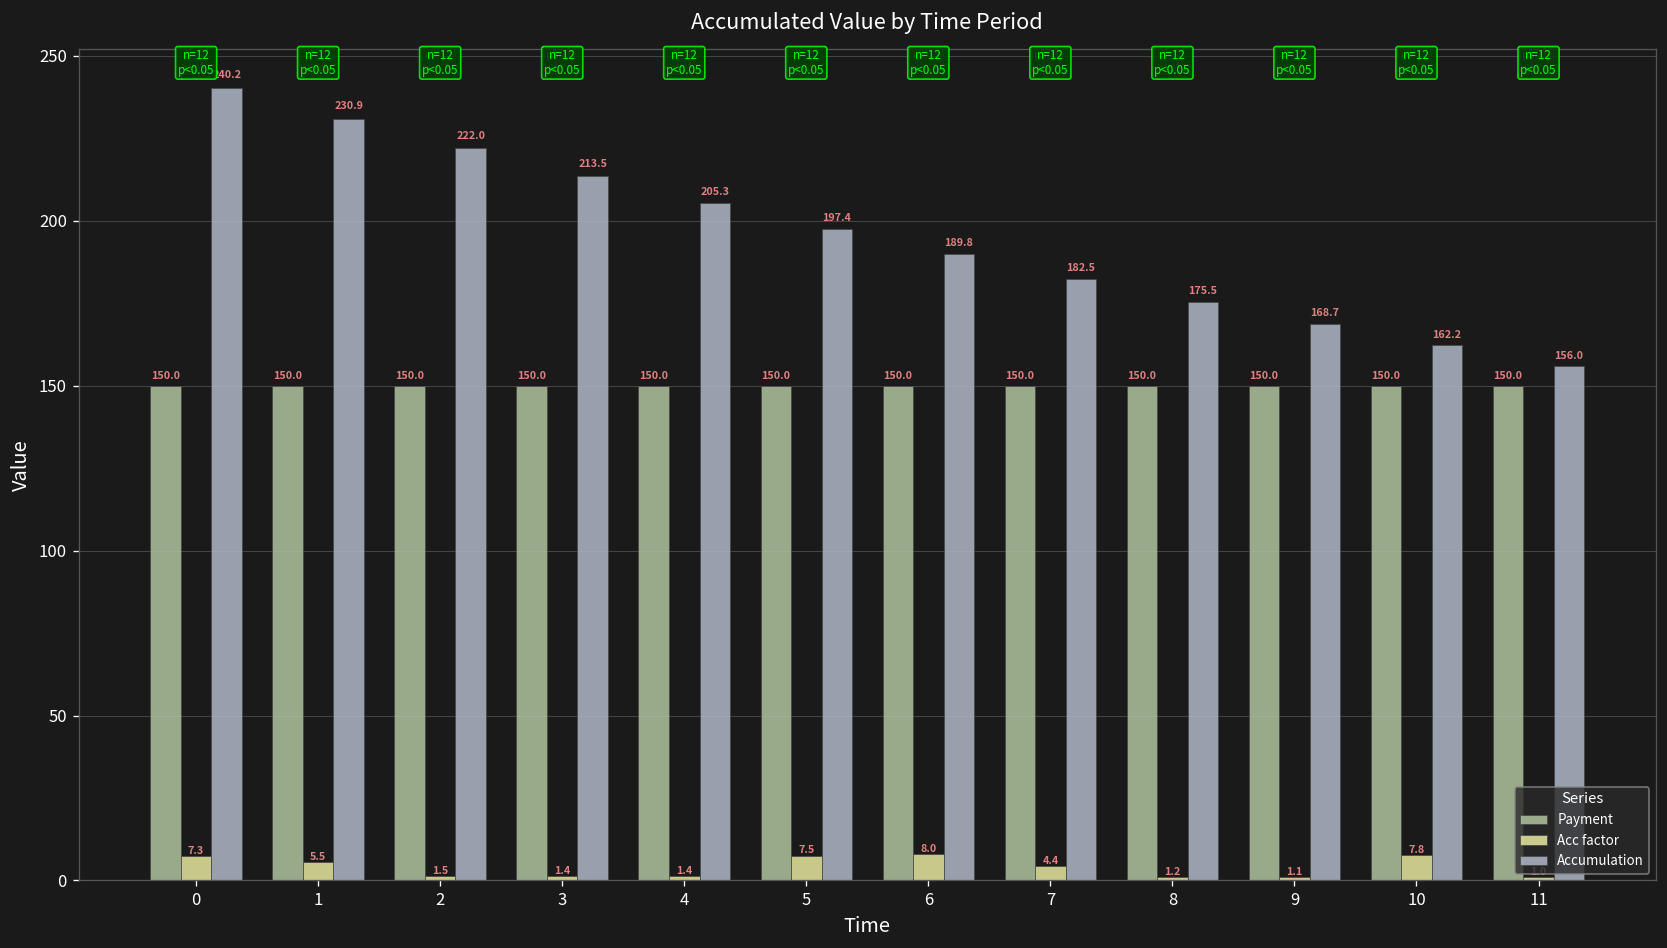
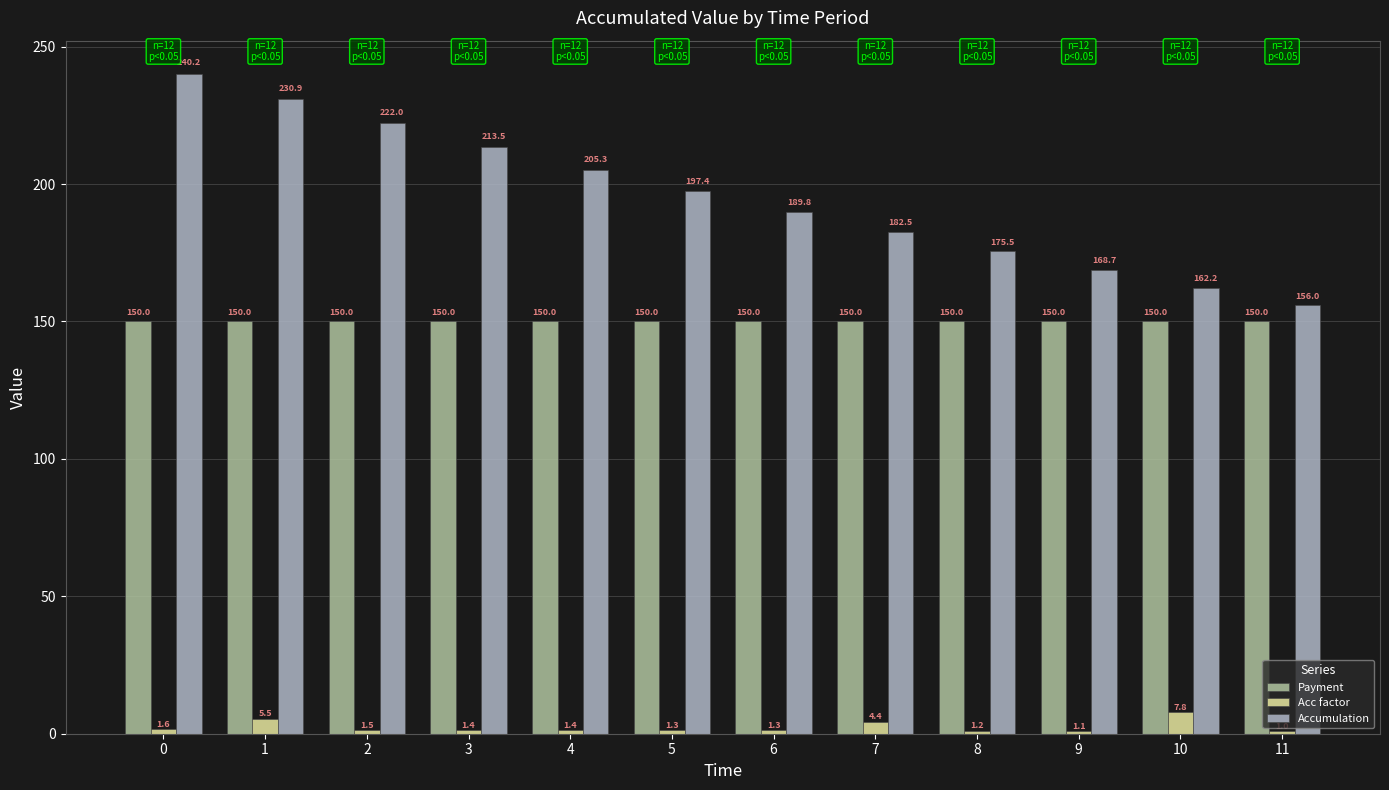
Acc factor, 0: 7.3 -> 1.6
Acc factor, 5: 7.5 -> 1.3
Acc factor, 6: 8.0 -> 1.3
